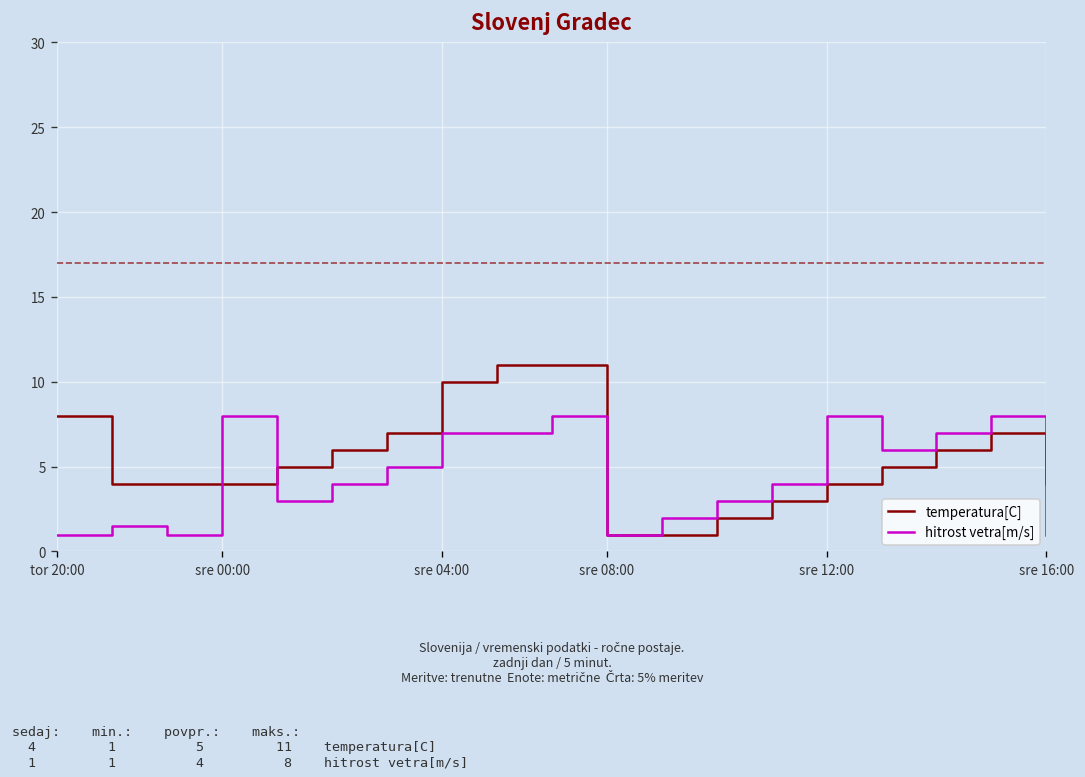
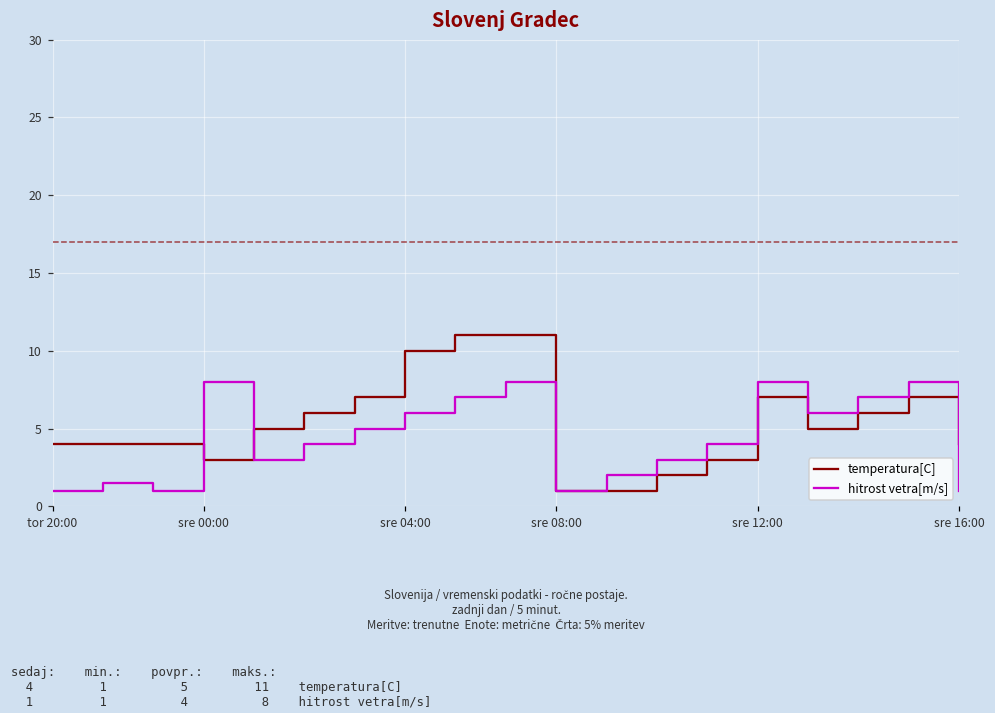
temperatura[C], tor 20:00: 8 -> 4
temperatura[C], sre 00:00: 4 -> 3
hitrost vetra[m/s], sre 04:00: 7 -> 6
temperatura[C], sre 12:00: 4 -> 7
